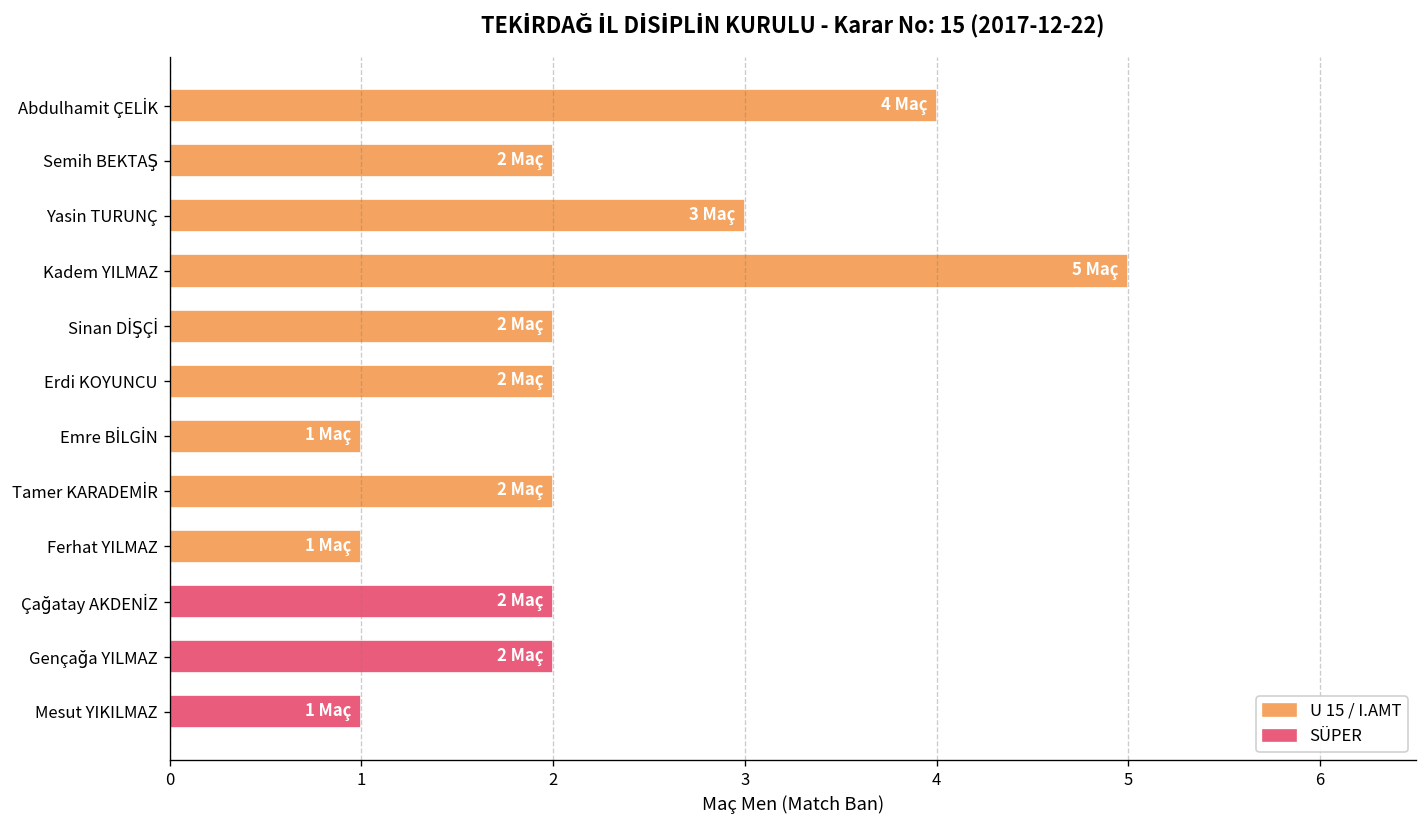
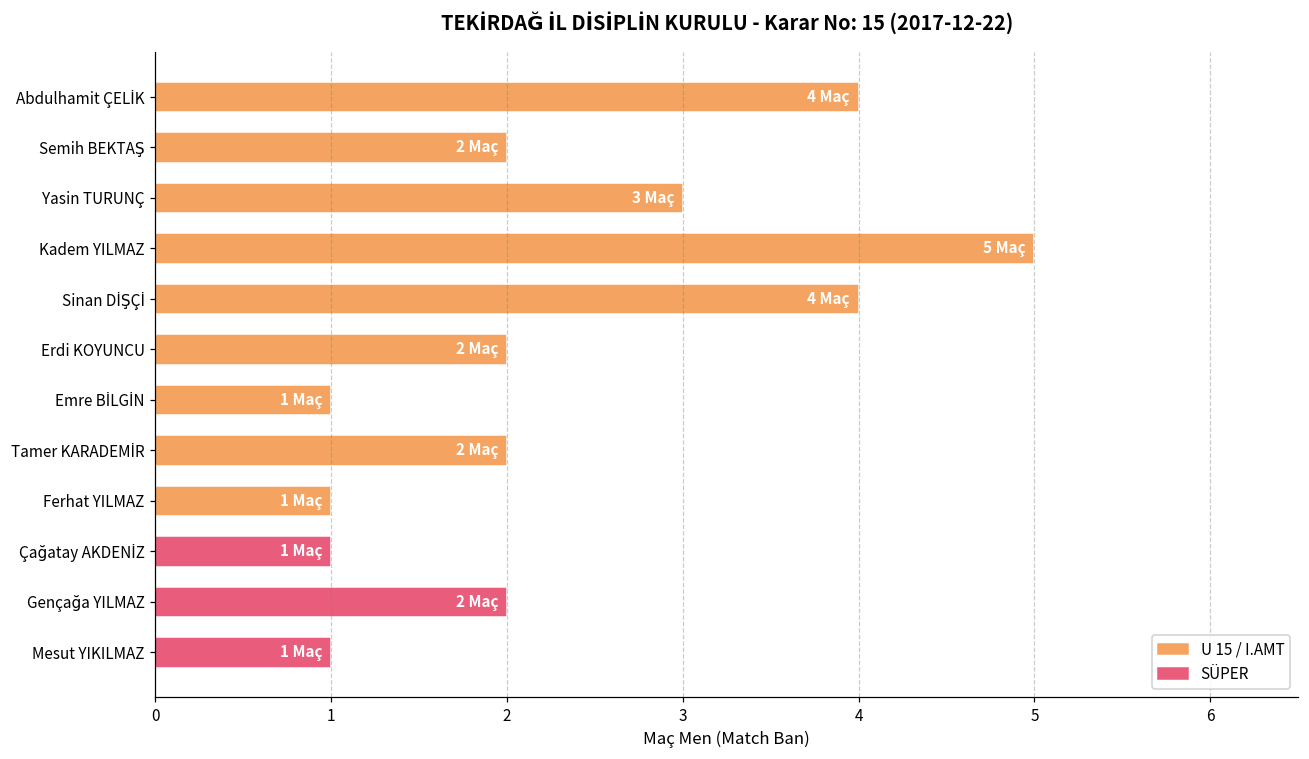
Sinan DİŞÇİ: 2 -> 4
Çağatay AKDENİZ: 2 -> 1
